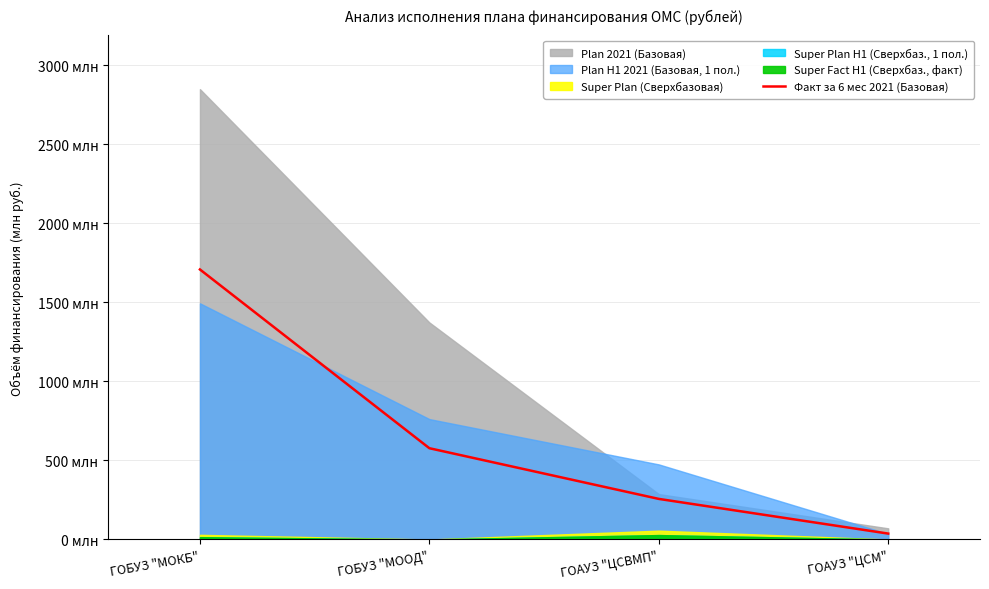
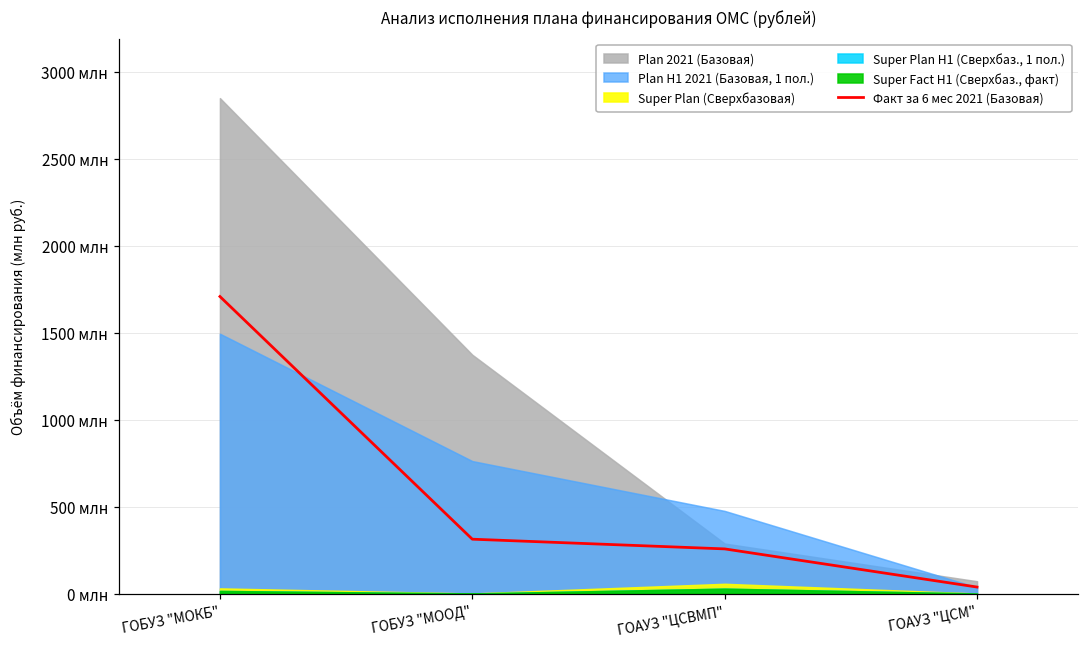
Факт за 6 мес 2021 (Базовая), ГОБУЗ "МООД": 580 млн -> 310 млн
